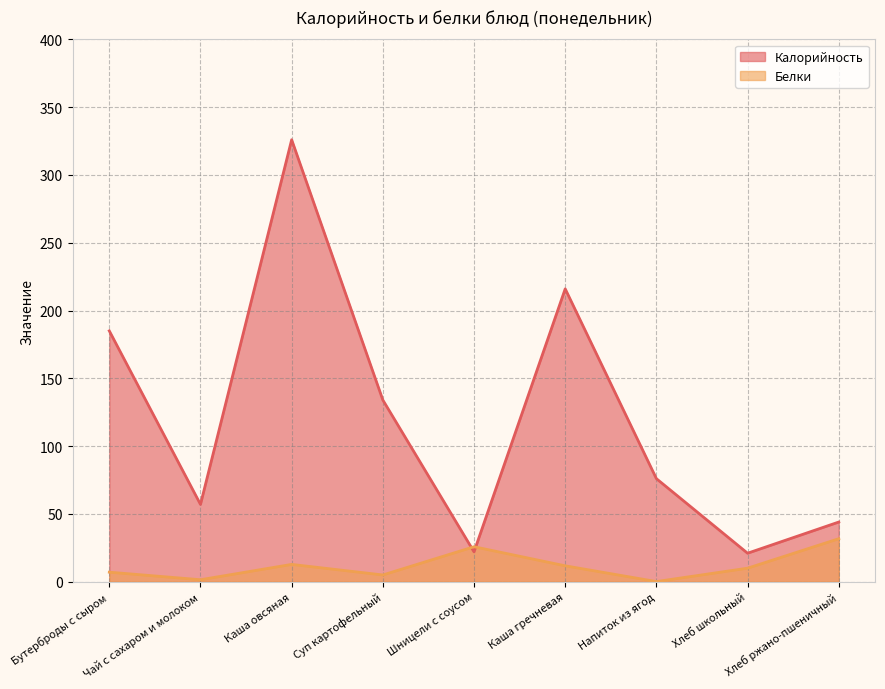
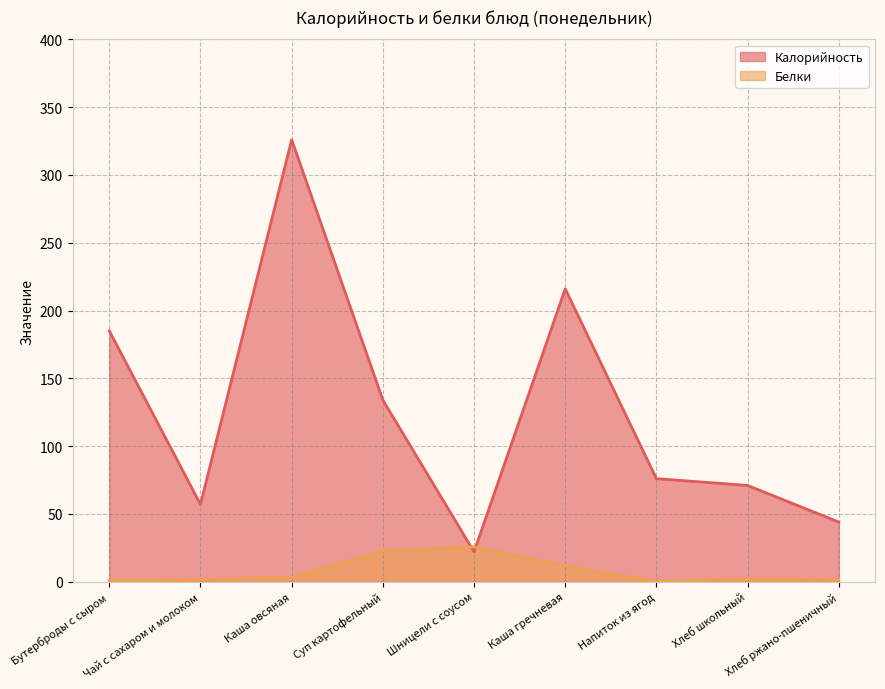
Белки, Бутерброды с сыром: 7 -> 1
Белки, Каша овсяная: 13 -> 3
Белки, Суп картофельный: 5 -> 23
Калорийность, Хлеб школьный: 21 -> 71
Белки, Хлеб школьный: 10 -> 2
Белки, Хлеб ржано-пшеничный: 32 -> 1
